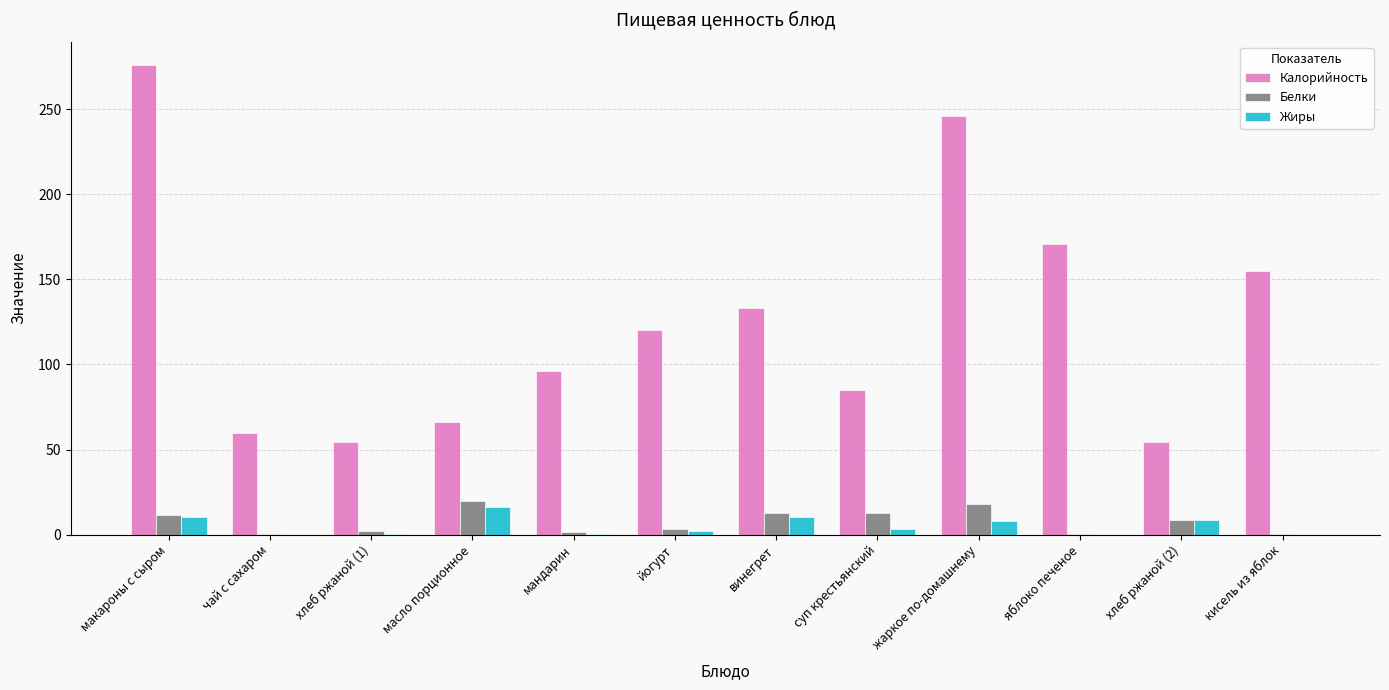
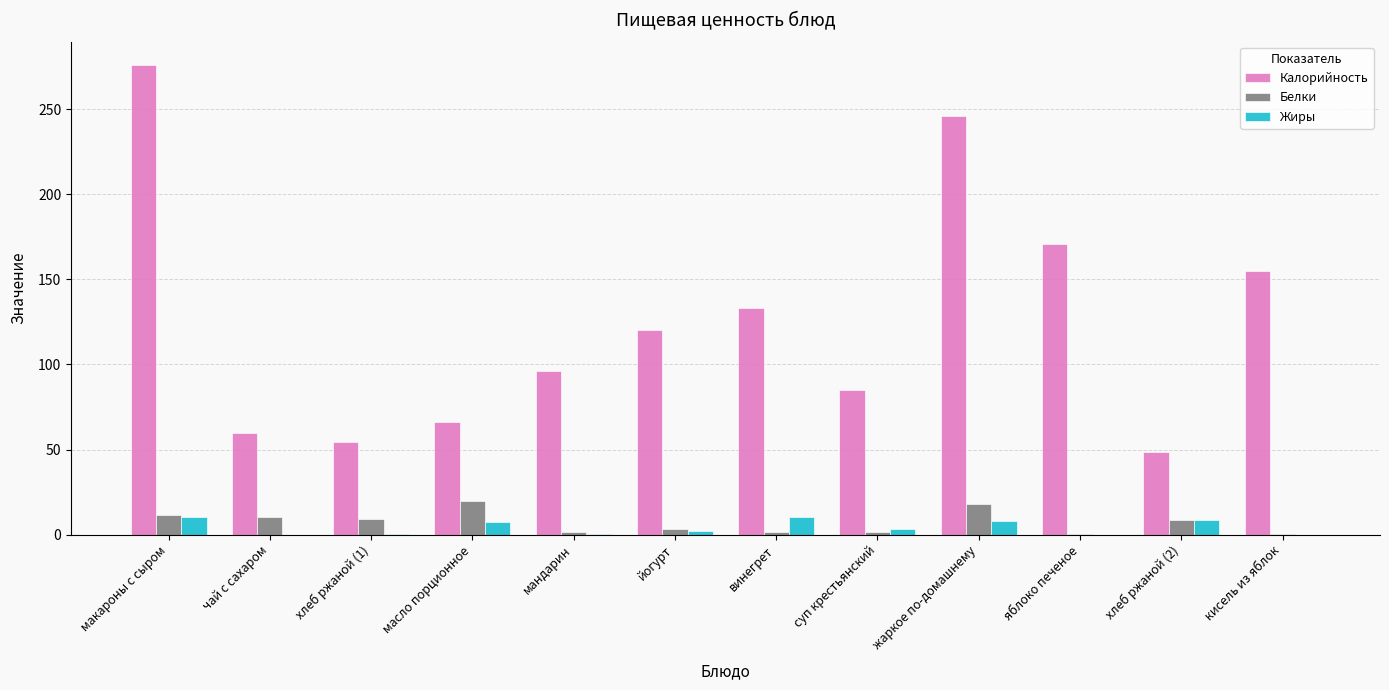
Белки, чай с сахаром: 0 -> 10
Белки, хлеб ржаной (1): 2 -> 9
Жиры, масло порционное: 16 -> 7
Белки, винегрет: 13 -> 2
Белки, суп крестьянский: 13 -> 2
Калорийность, хлеб ржаной (2): 54 -> 49
